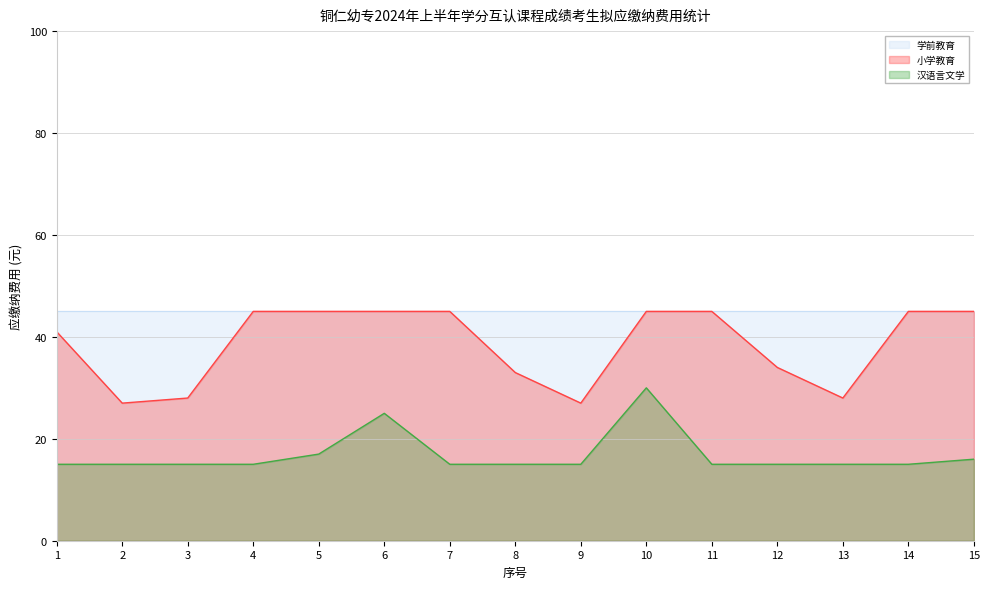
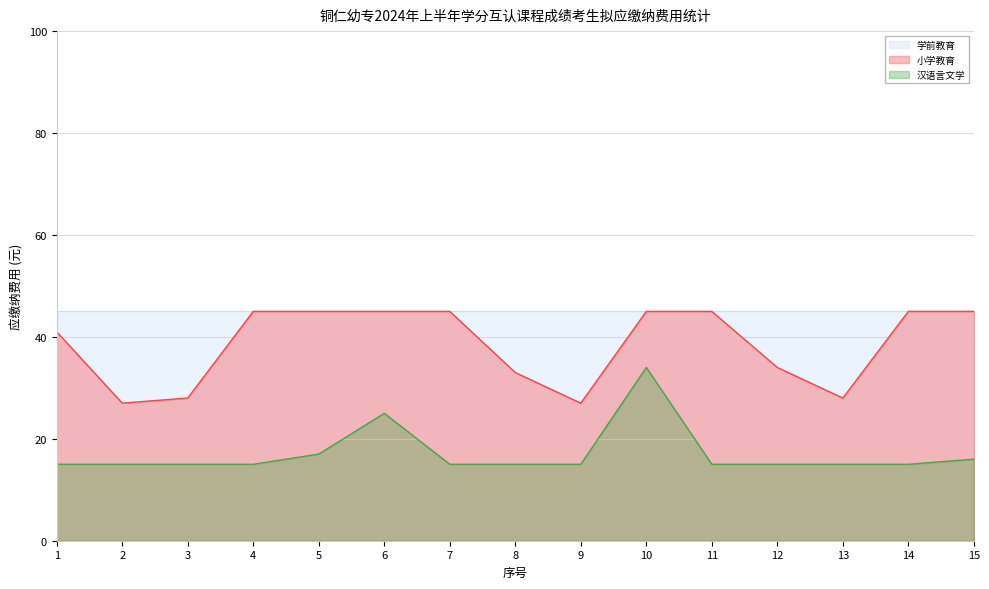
汉语言文学, 10: 30 -> 34
